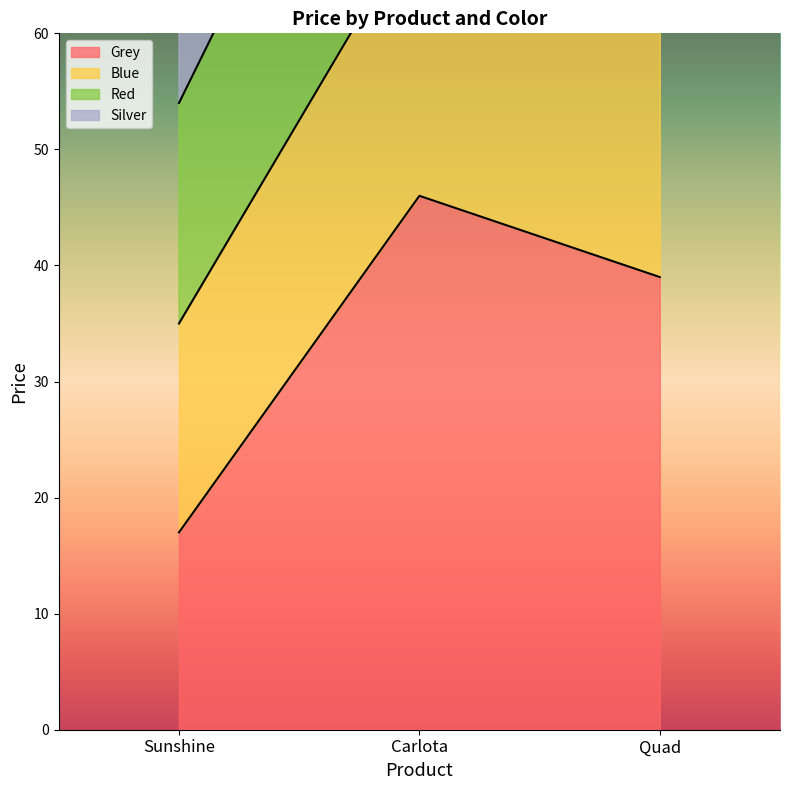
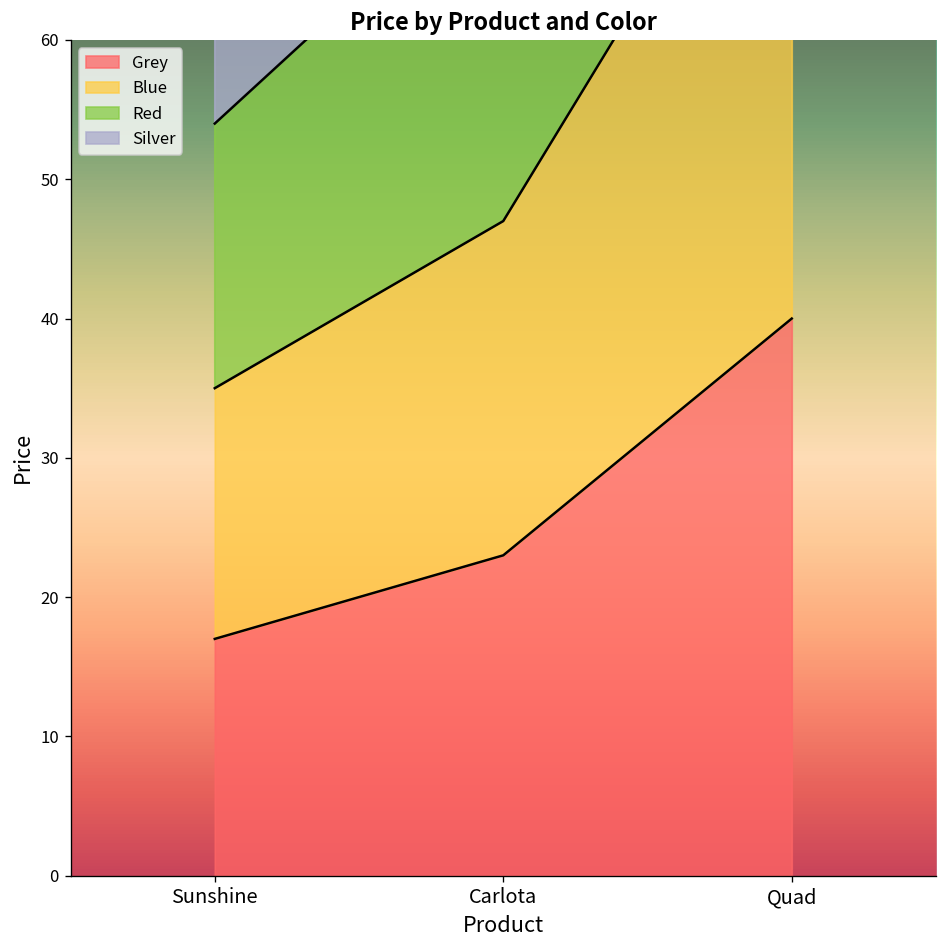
Grey, Carlota: 46 -> 23
Grey, Quad: 39 -> 40
